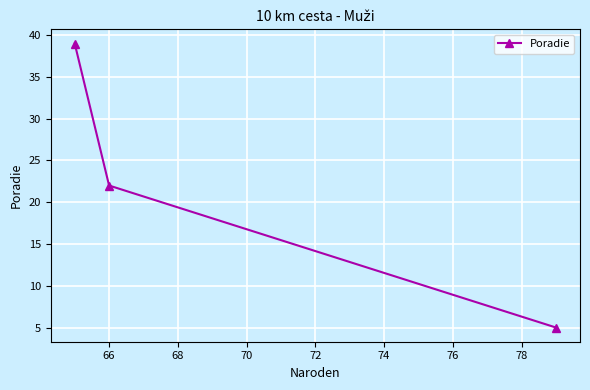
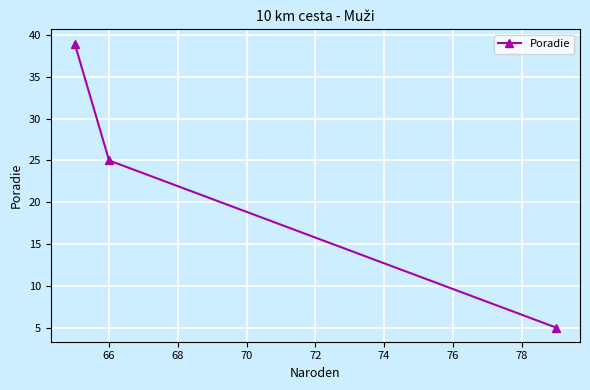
66: 22 -> 25
